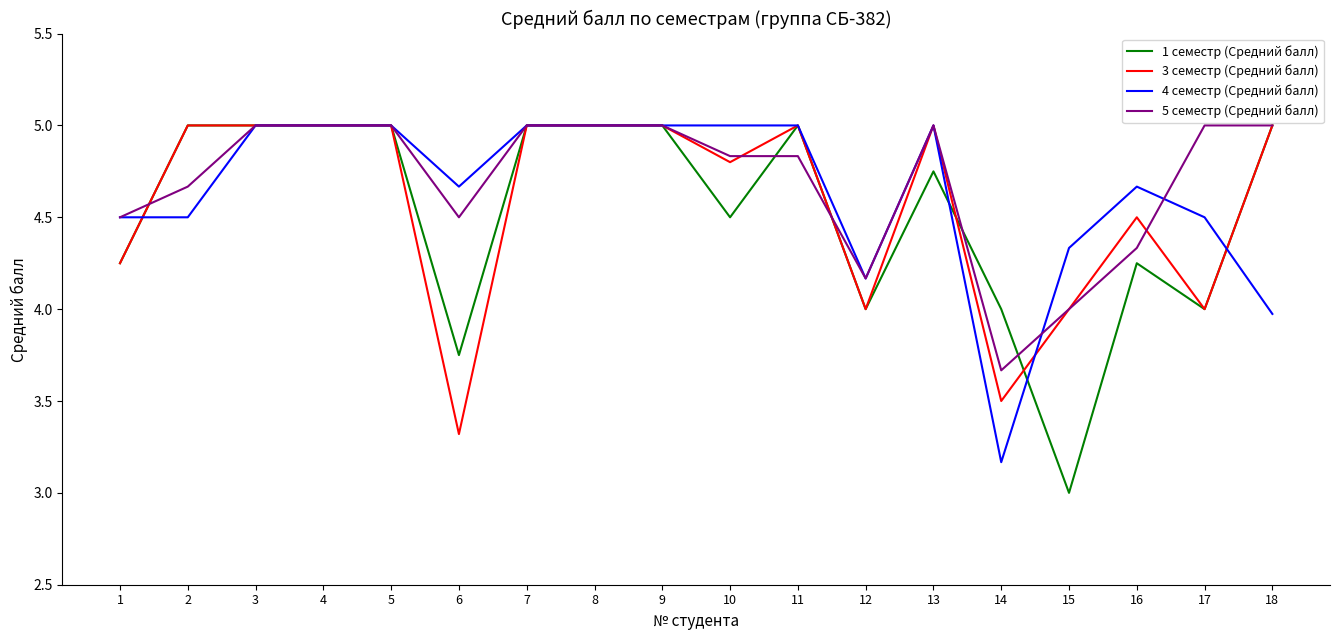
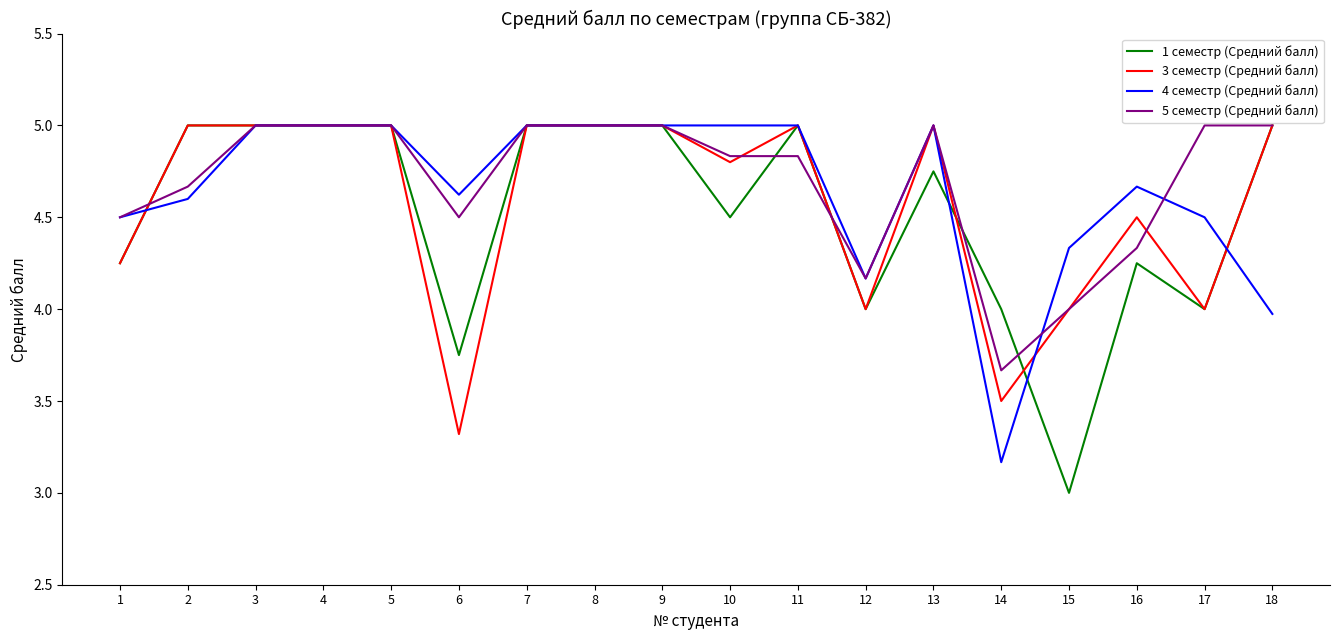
4 семестр (Средний балл), 2: 4.5 -> 4.6
4 семестр (Средний балл), 6: 4.67 -> 4.62
